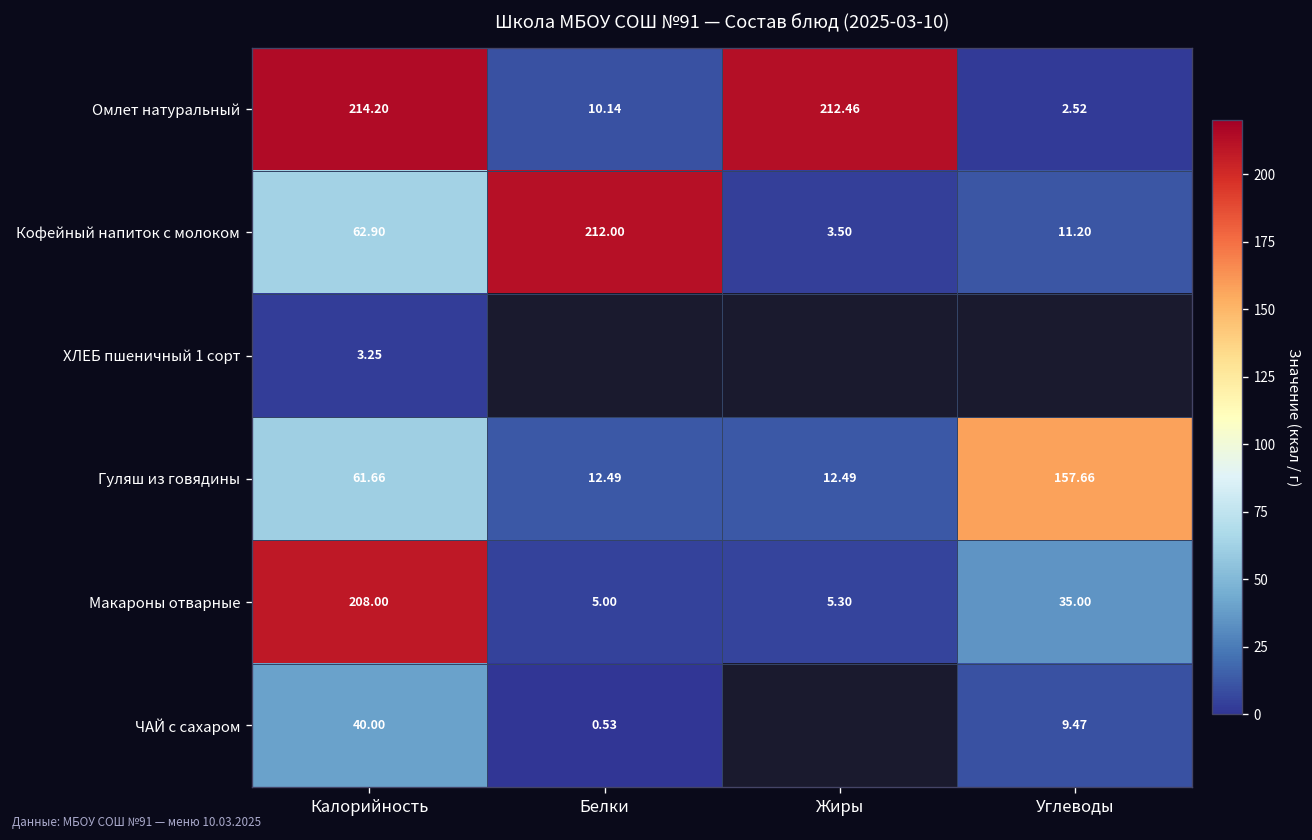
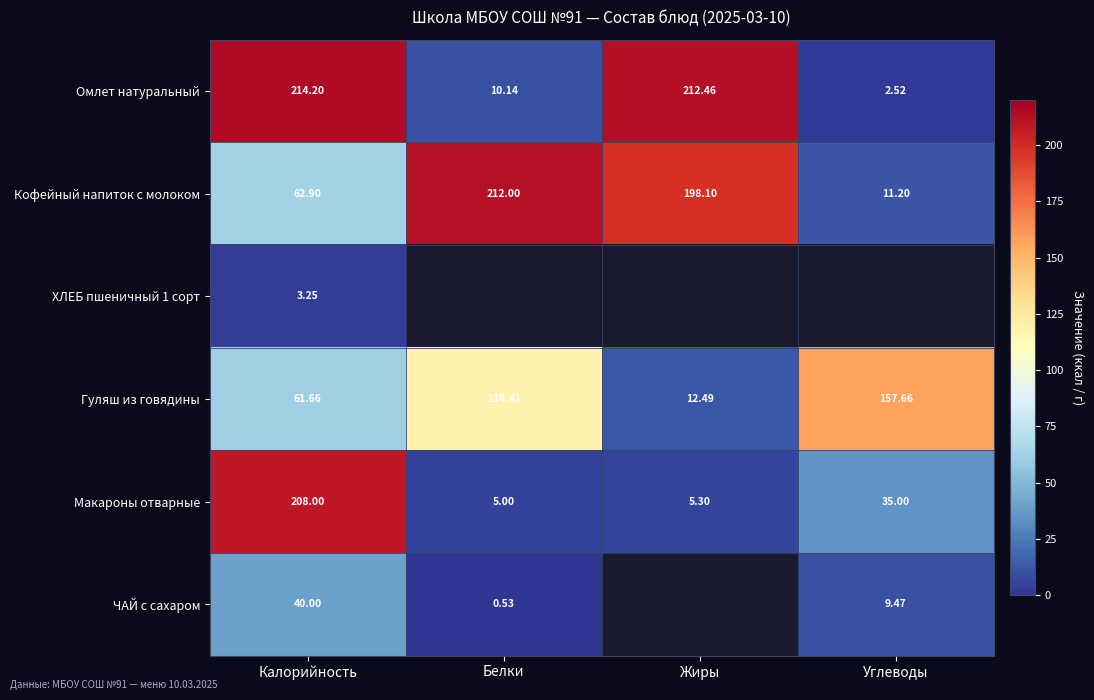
Кофейный напиток с молоком, Жиры: 3.50 -> 198.10
Гуляш из говядины, Белки: 12.49 -> 118.41
